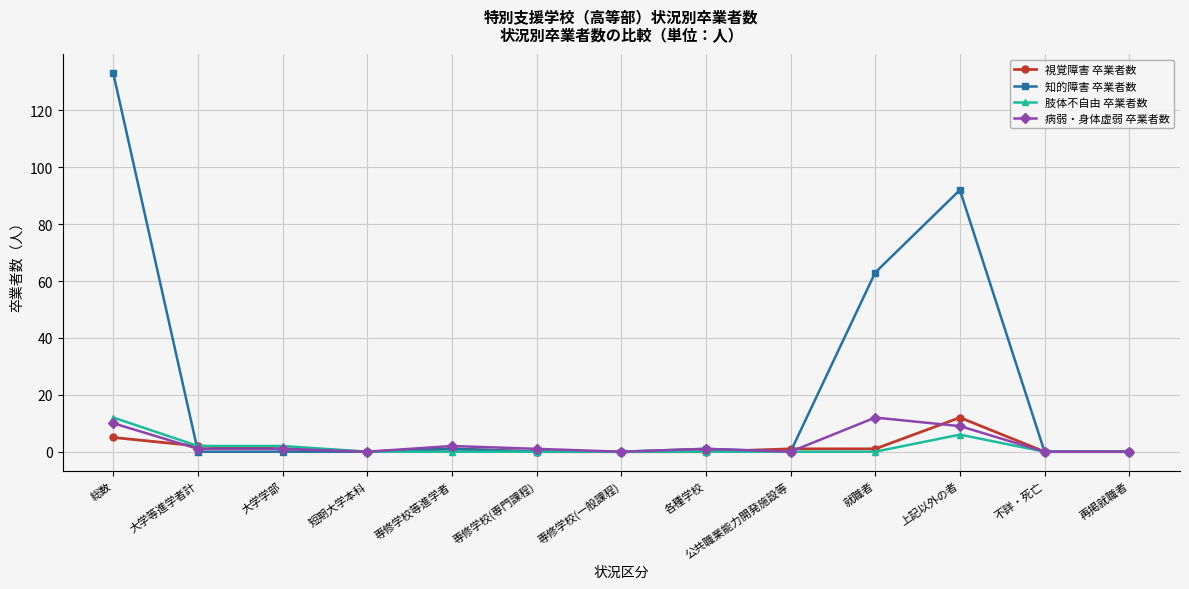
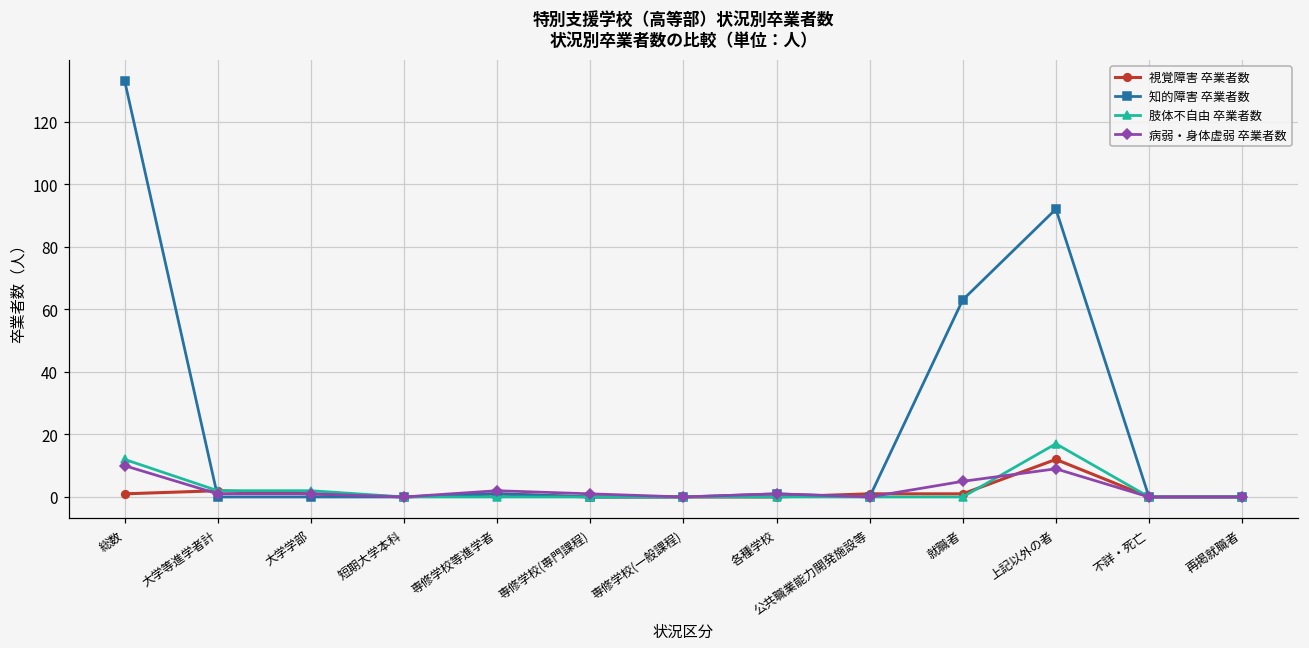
視覚障害 卒業者数, 総数: 5 -> 1
病弱・身体虚弱 卒業者数, 就職者: 12 -> 5
肢体不自由 卒業者数, 上記以外の者: 6 -> 17
